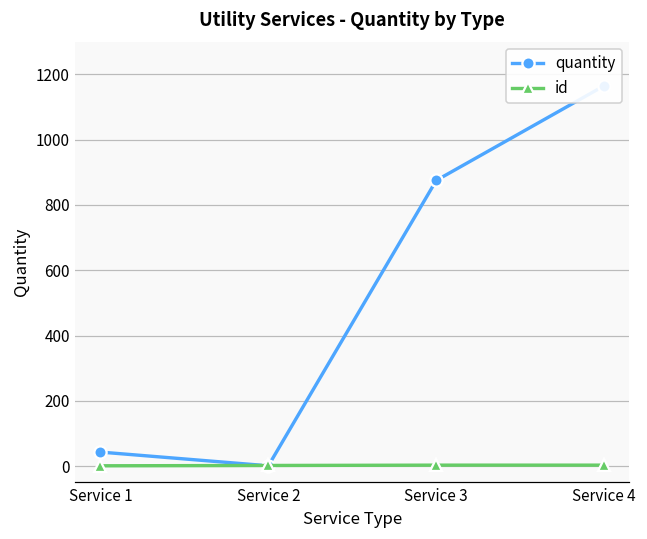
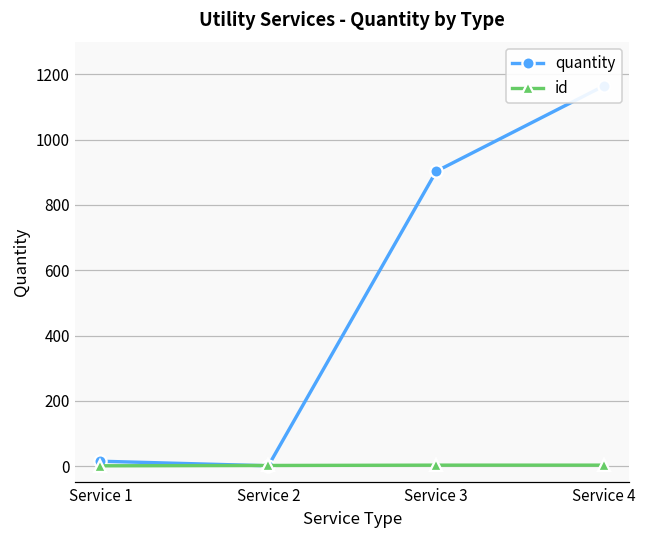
quantity, Service 1: 40 -> 20
quantity, Service 3: 880 -> 900
